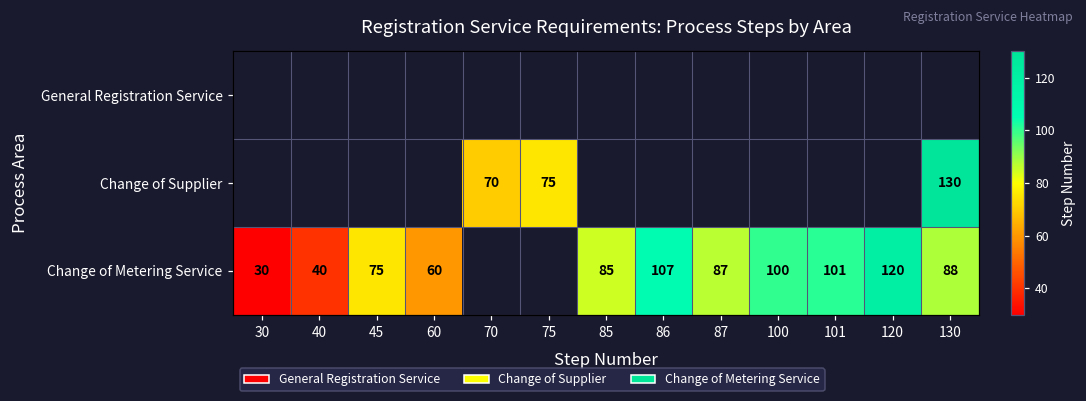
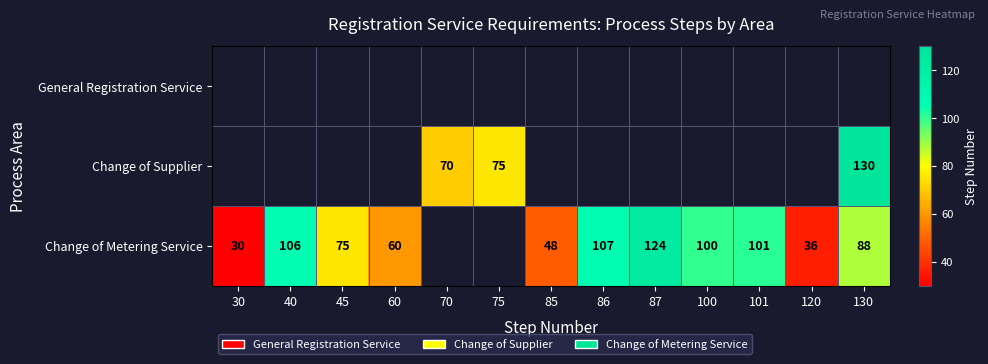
Change of Metering Service, 40: 40 -> 106
Change of Metering Service, 85: 85 -> 48
Change of Metering Service, 87: 87 -> 124
Change of Metering Service, 120: 120 -> 36
